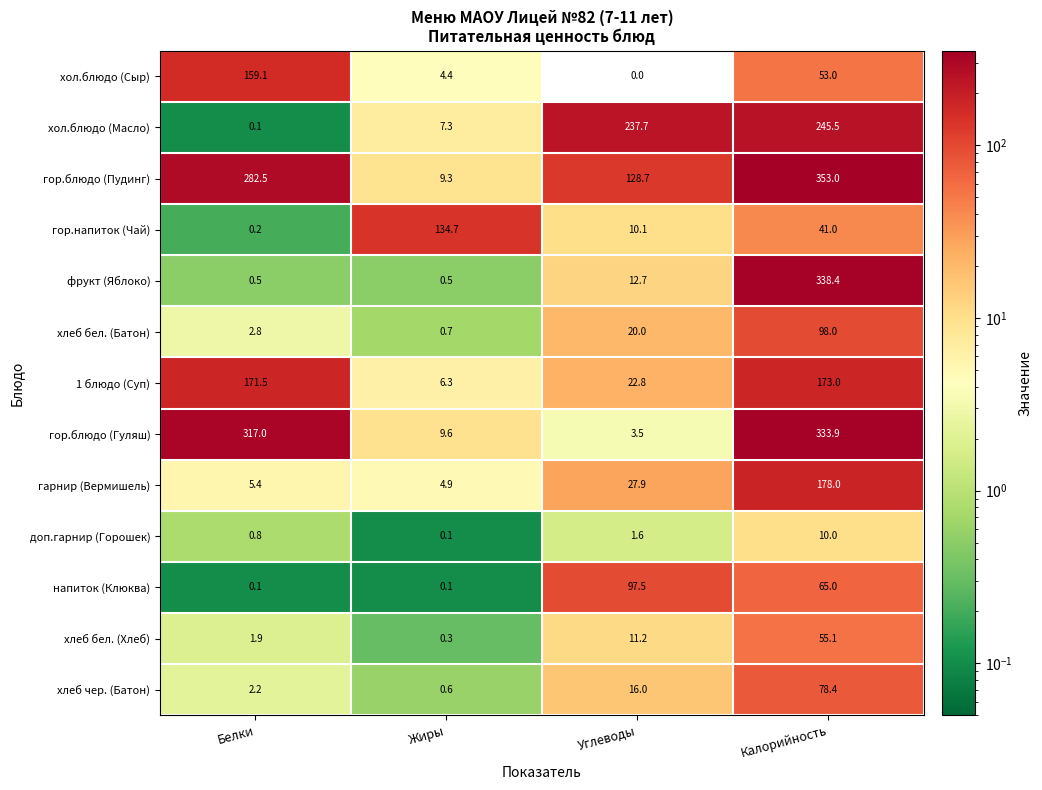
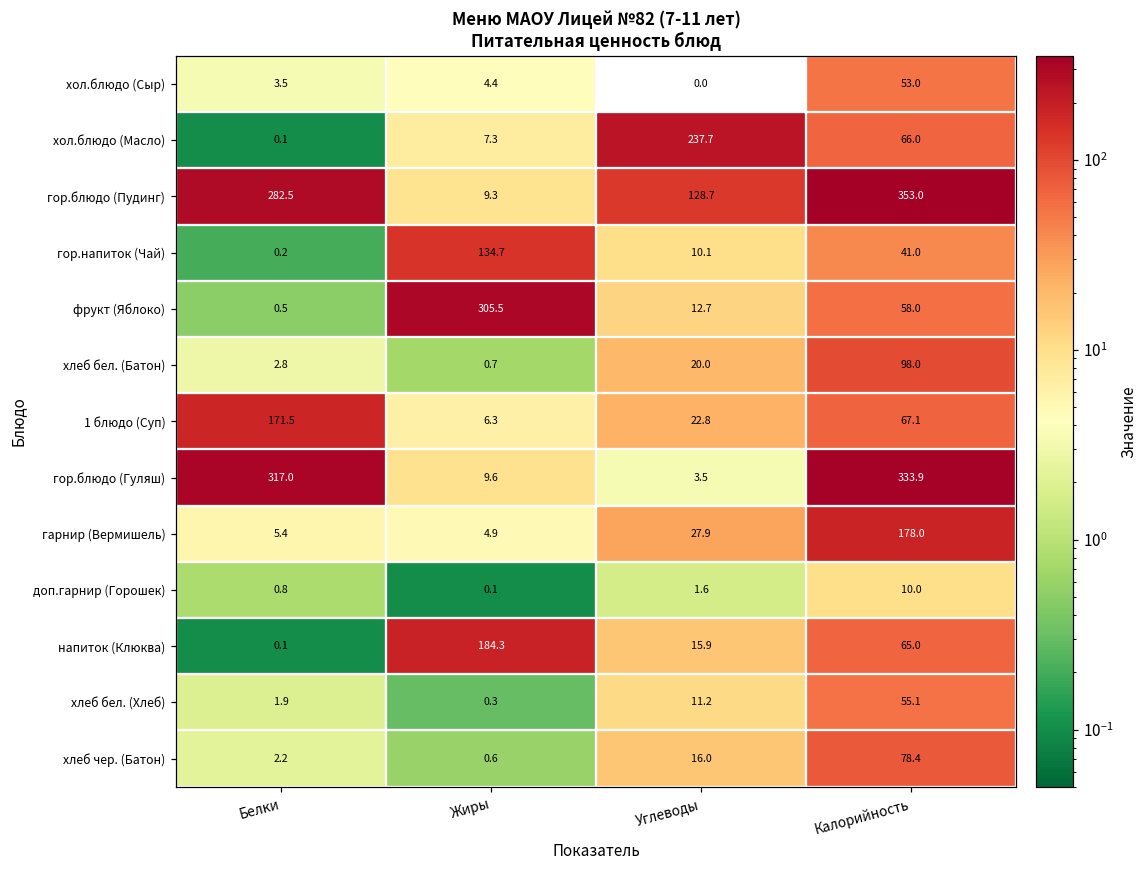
хол.блюдо (Сыр), Белки: 159.1 -> 3.5
хол.блюдо (Масло), Калорийность: 245.5 -> 66.0
фрукт (Яблоко), Жиры: 0.5 -> 305.5
фрукт (Яблоко), Калорийность: 338.4 -> 58.0
1 блюдо (Суп), Калорийность: 173.0 -> 67.1
напиток (Клюква), Жиры: 0.1 -> 184.3
напиток (Клюква), Углеводы: 97.5 -> 15.9
